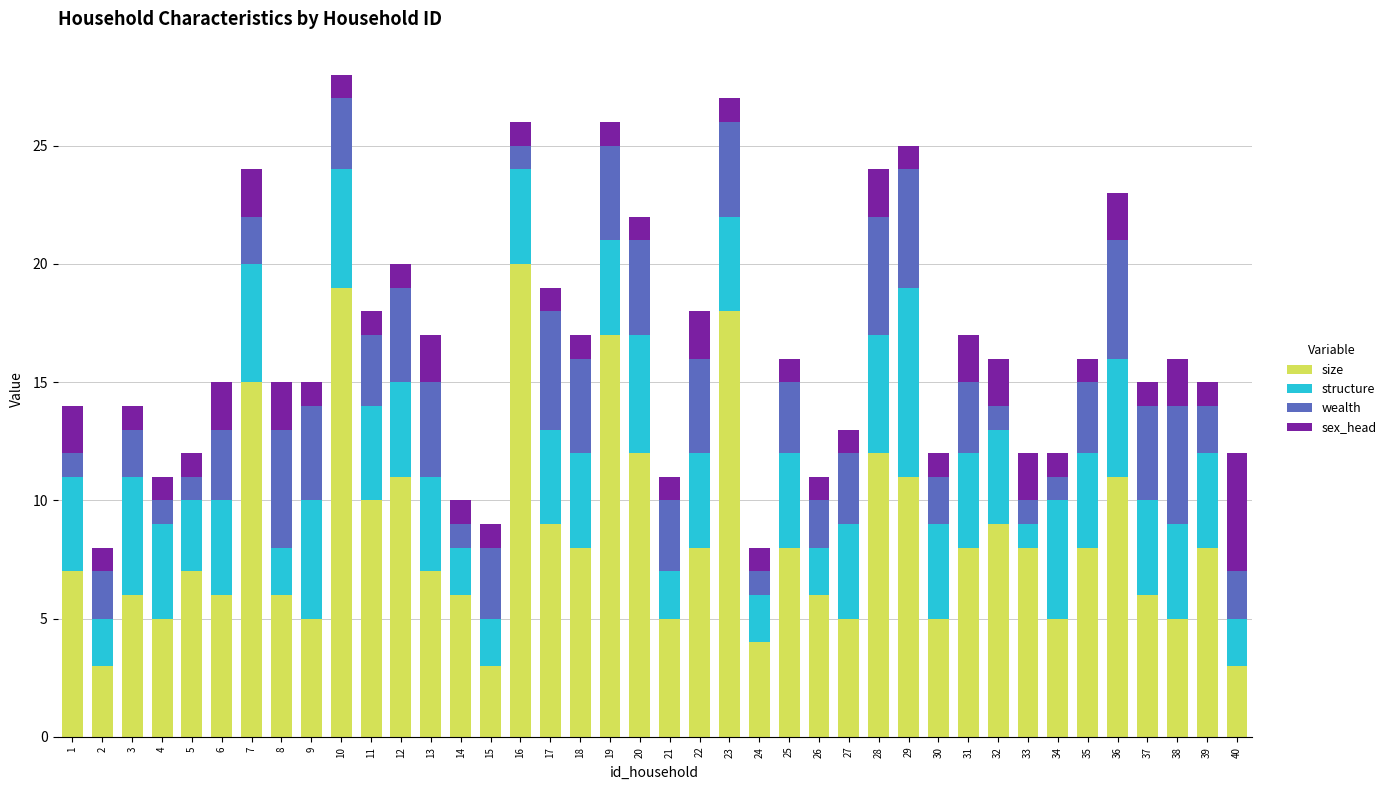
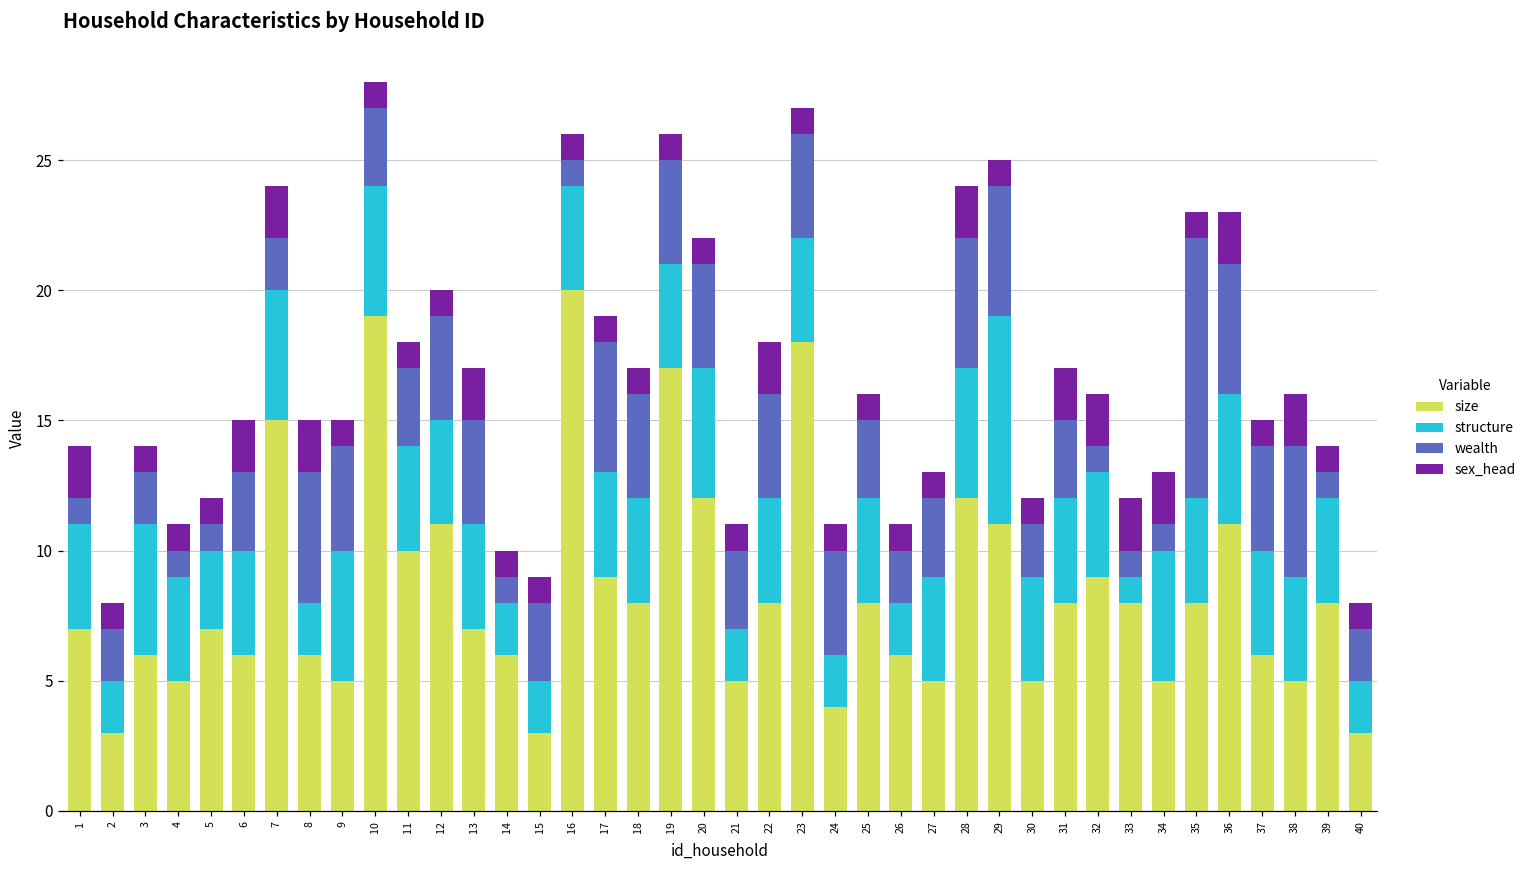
wealth, 24: 1 -> 4
sex_head, 34: 1 -> 2
wealth, 35: 3 -> 10
wealth, 39: 2 -> 1
sex_head, 40: 5 -> 1
